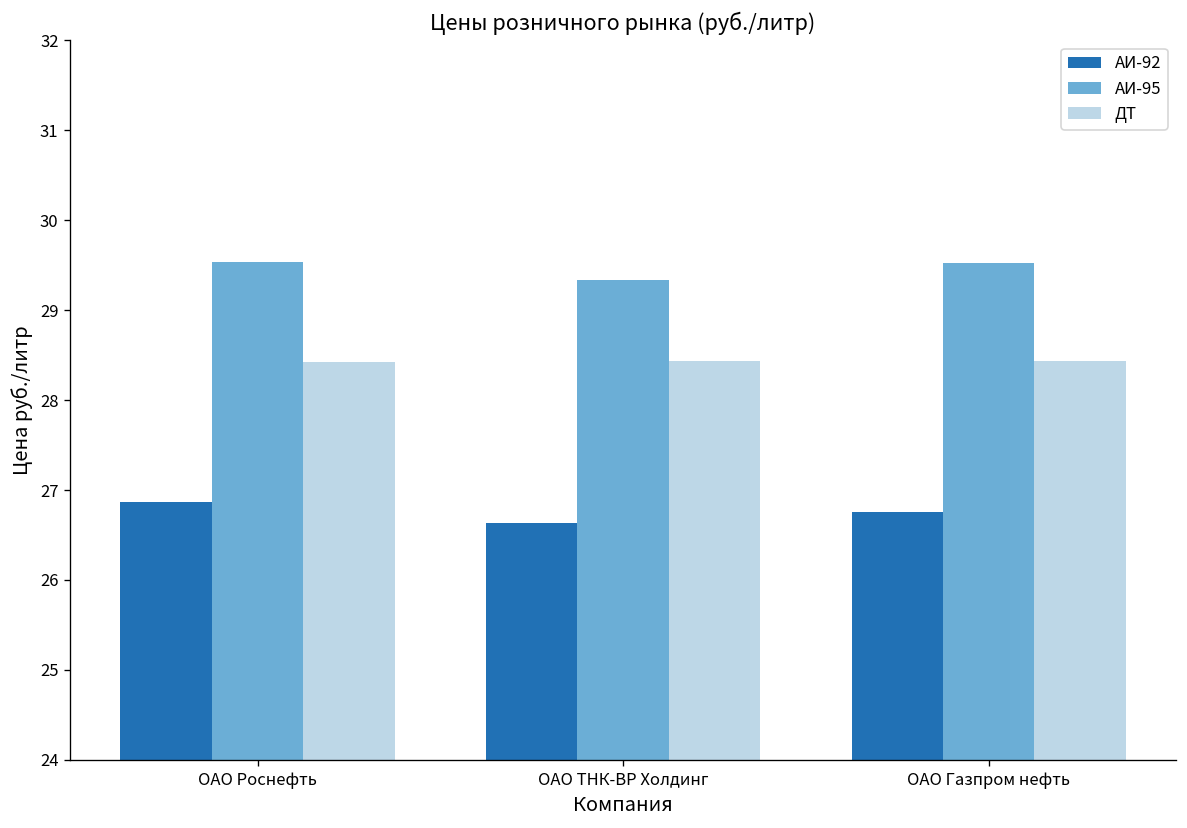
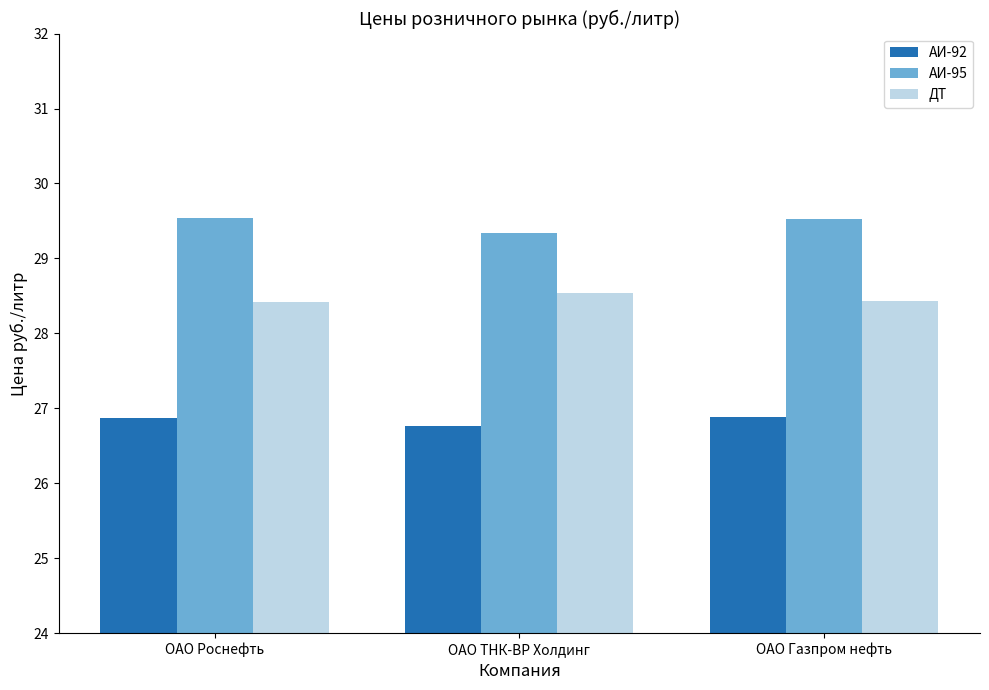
АИ-92, ОАО ТНК-ВР Холдинг: 26.6 -> 26.8
ДТ, ОАО ТНК-ВР Холдинг: 28.4 -> 28.5
АИ-92, ОАО Газпром нефть: 26.8 -> 26.9
